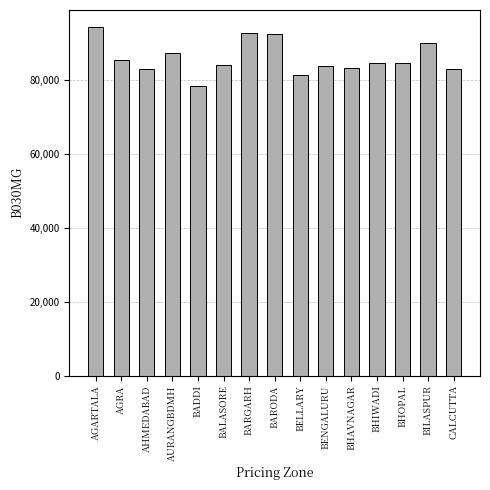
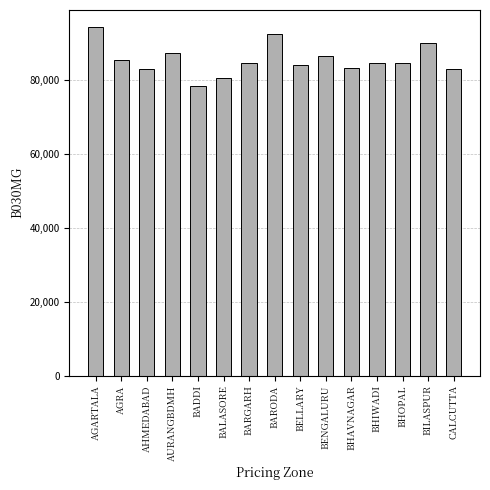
BALASORE: 84,000 -> 81,000
BARGARH: 93,000 -> 85,000
BELLARY: 82,000 -> 84,000
BENGALURU: 84,000 -> 87,000
